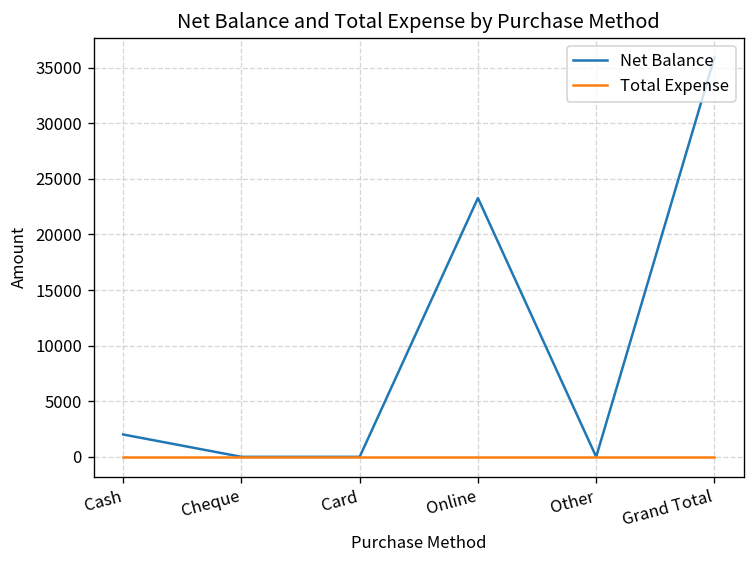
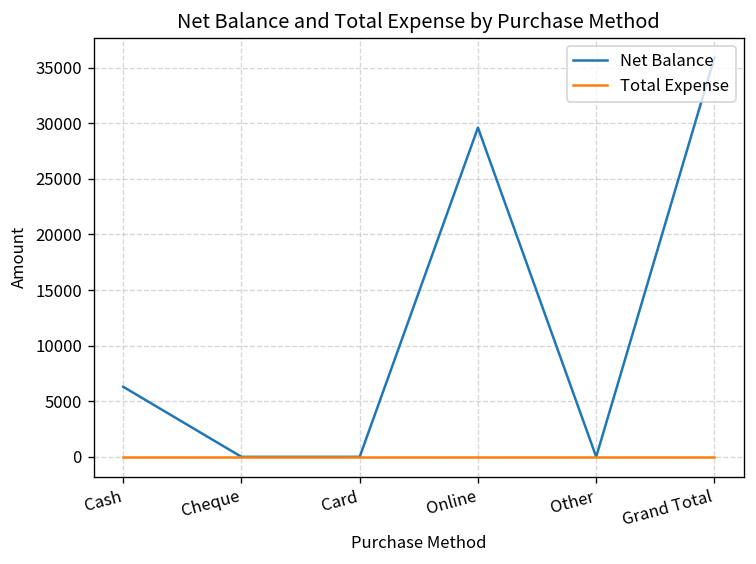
Net Balance, Cash: 2000 -> 6000
Net Balance, Online: 23000 -> 30000
